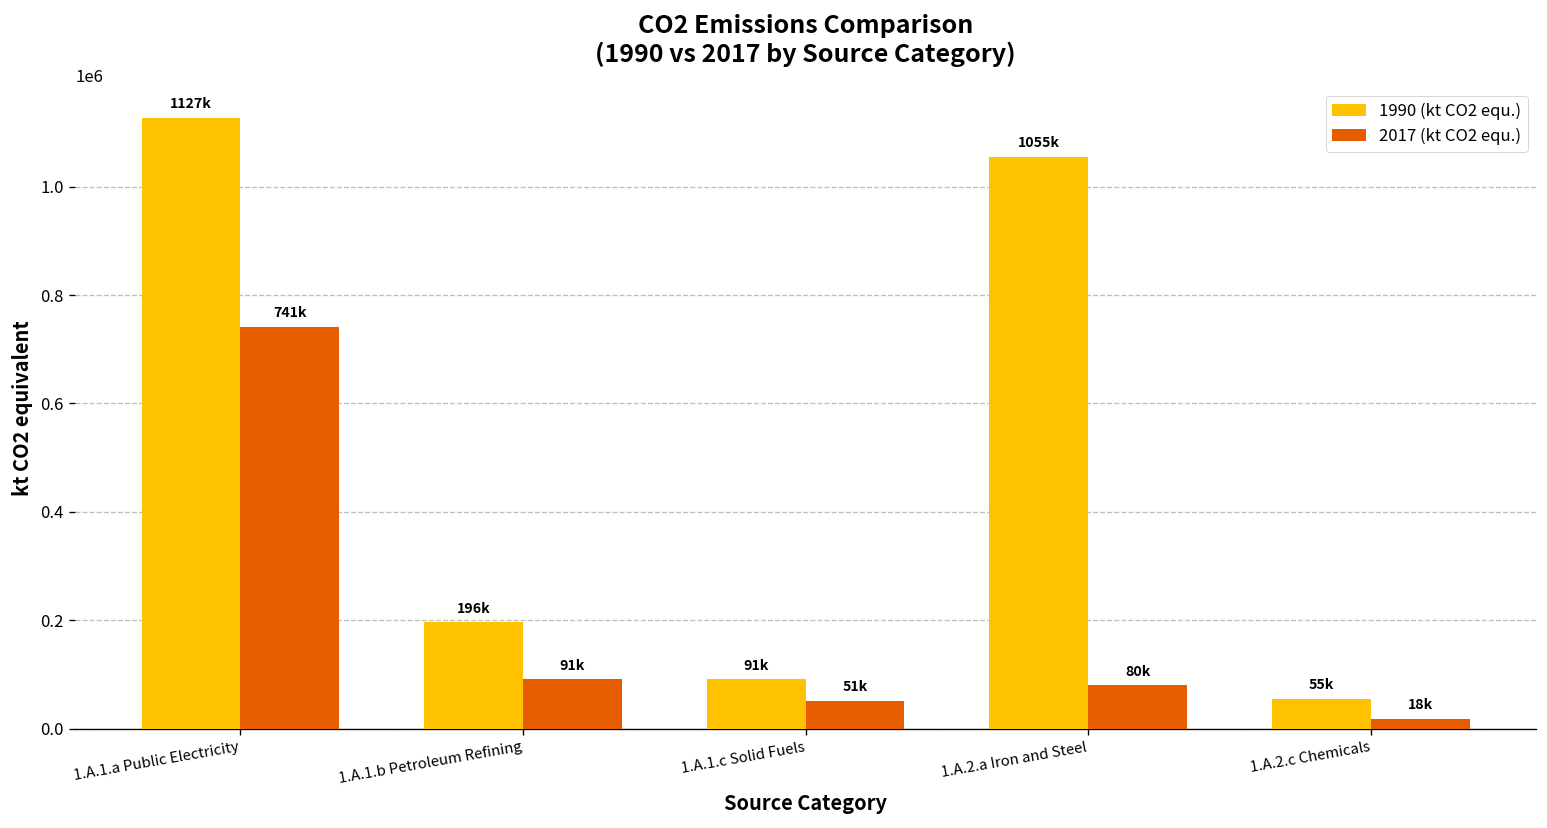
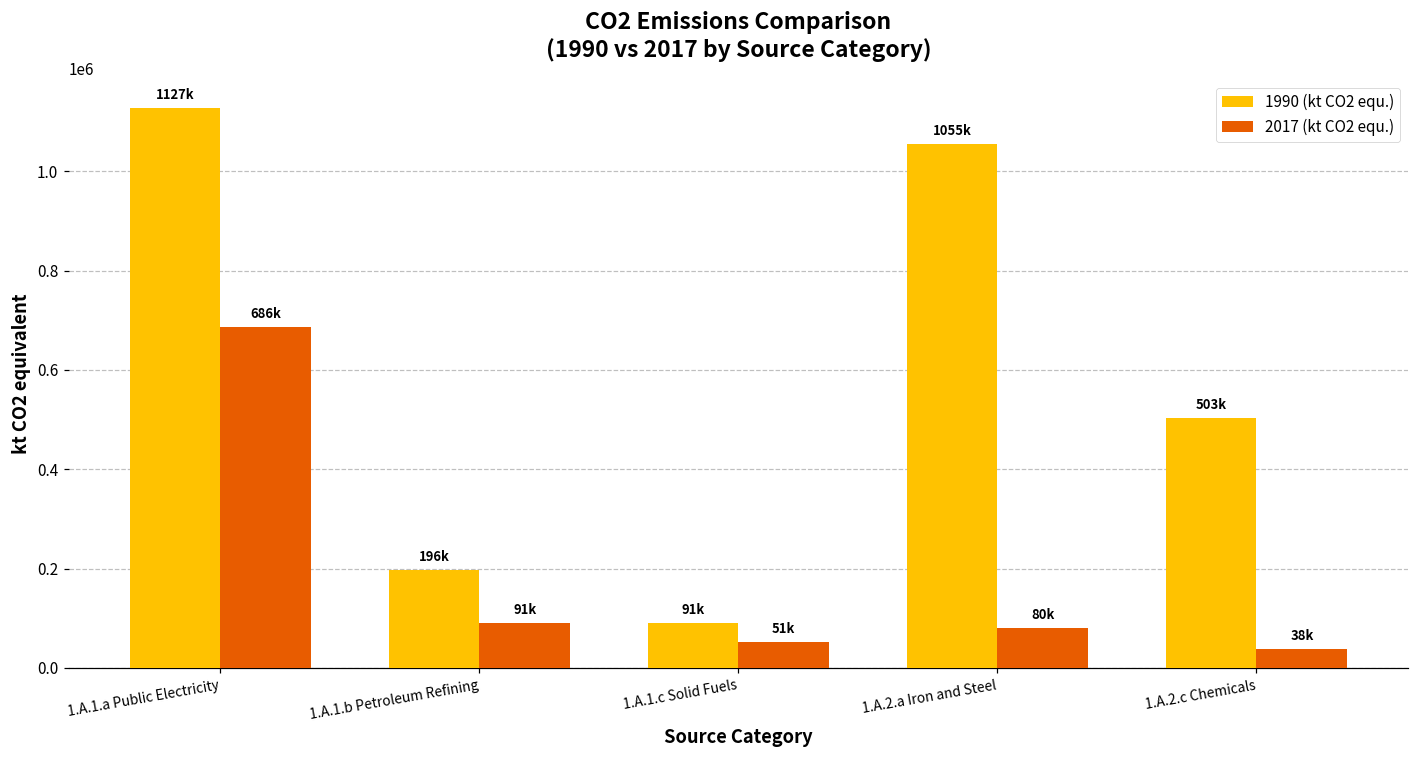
2017 (kt CO2 equ.), 1.A.1.a Public Electricity: 741k -> 686k
1990 (kt CO2 equ.), 1.A.2.c Chemicals: 55k -> 503k
2017 (kt CO2 equ.), 1.A.2.c Chemicals: 18k -> 38k
